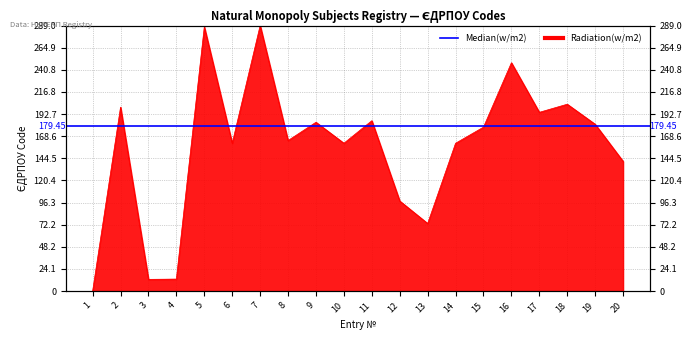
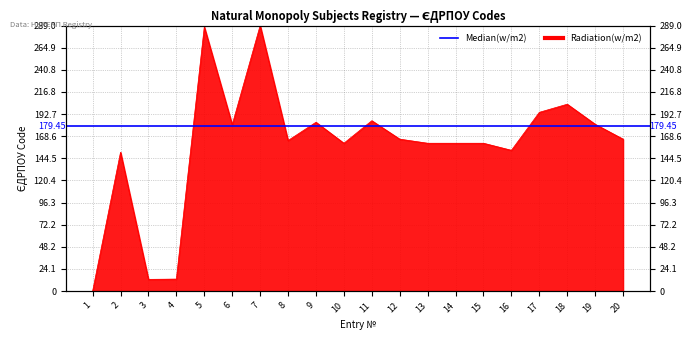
2: 200 -> 150
6: 160 -> 180
12: 100 -> 170
13: 70 -> 160
15: 180 -> 160
16: 250 -> 150
20: 140 -> 170
